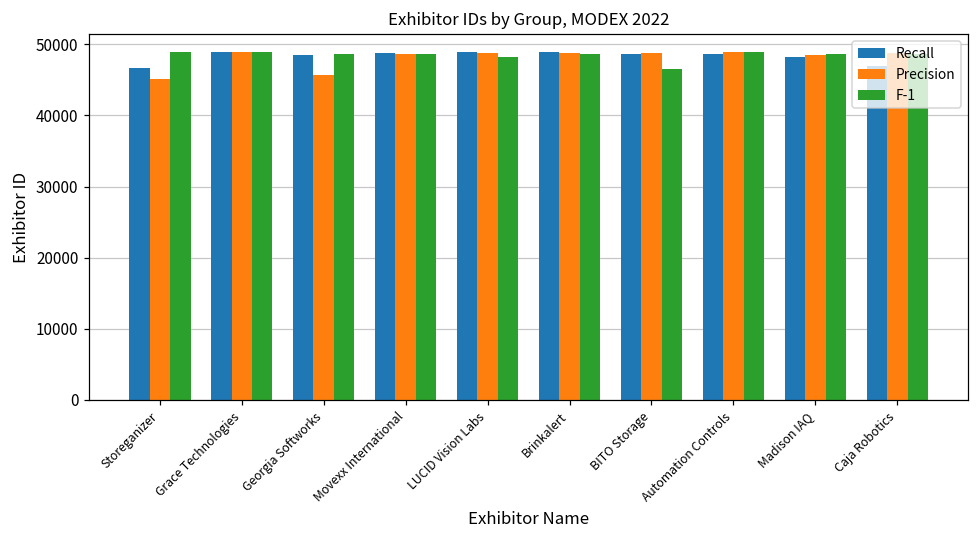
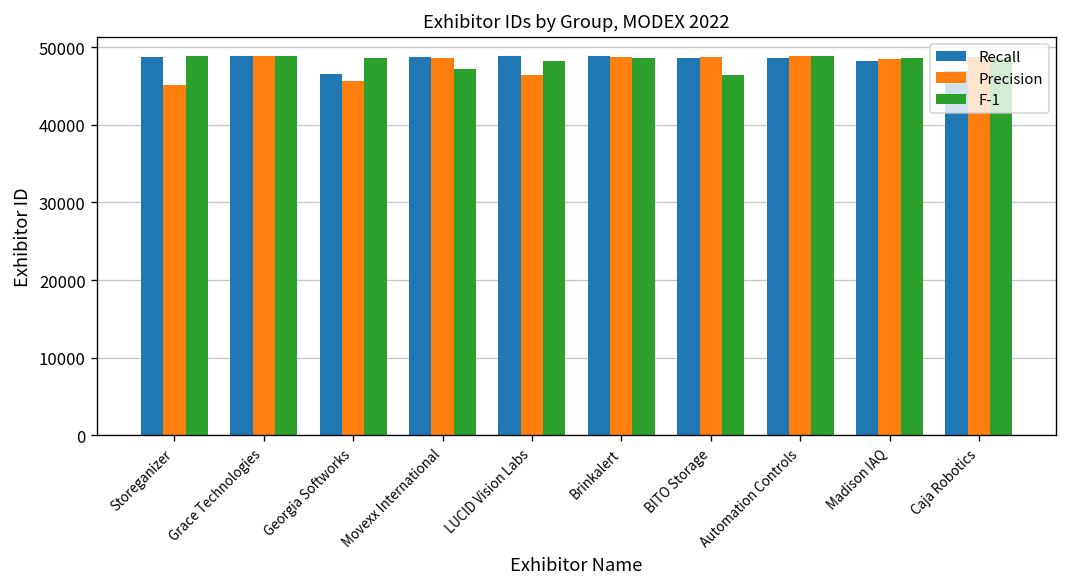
Recall, Storeganizer: 47000 -> 49000
Recall, Georgia Softworks: 49000 -> 47000
F-1, Movexx International: 49000 -> 47000
Precision, LUCID Vision Labs: 49000 -> 46000
